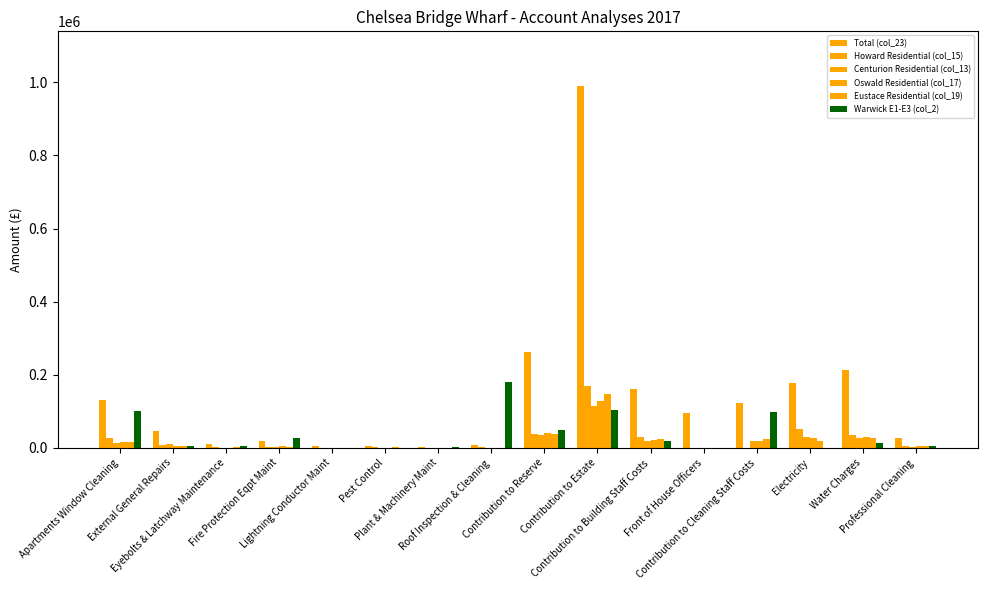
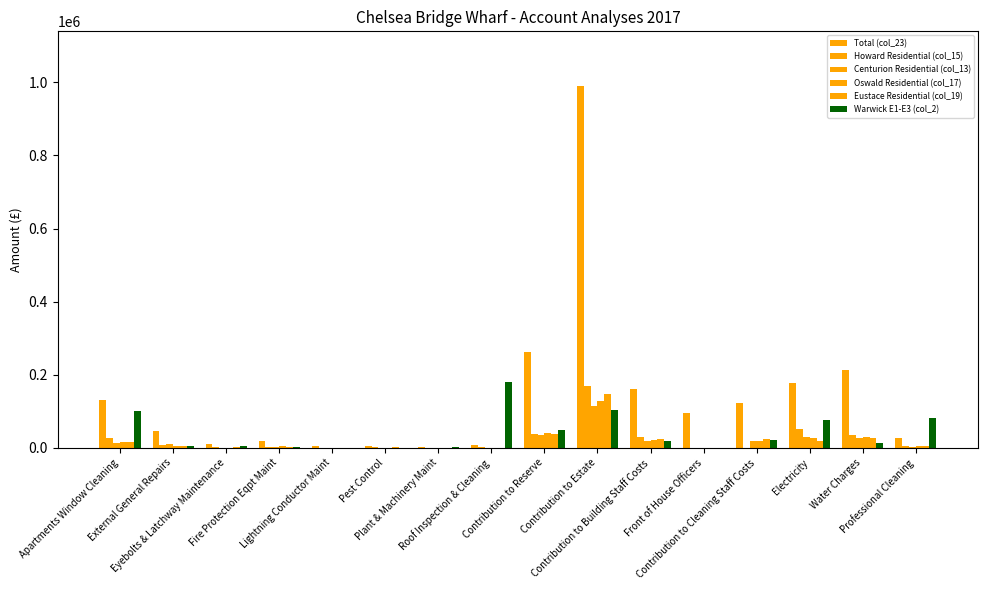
Warwick E1-E3 (col_2), Fire Protection Eqpt Maint: 30000 -> 0
Warwick E1-E3 (col_2), Contribution to Cleaning Staff Costs: 100000 -> 20000
Warwick E1-E3 (col_2), Electricity: 0 -> 80000
Warwick E1-E3 (col_2), Professional Cleaning: 0 -> 80000
